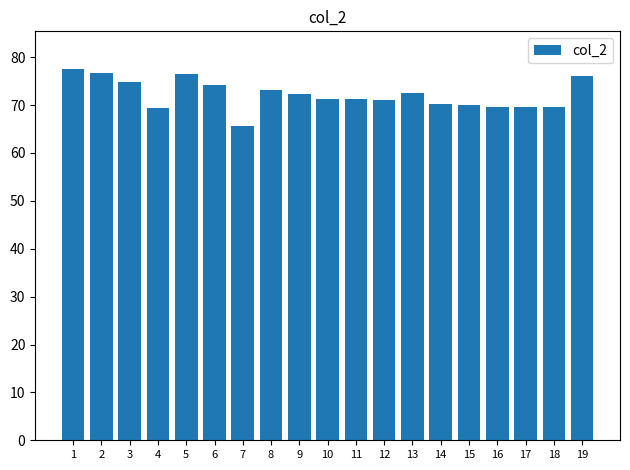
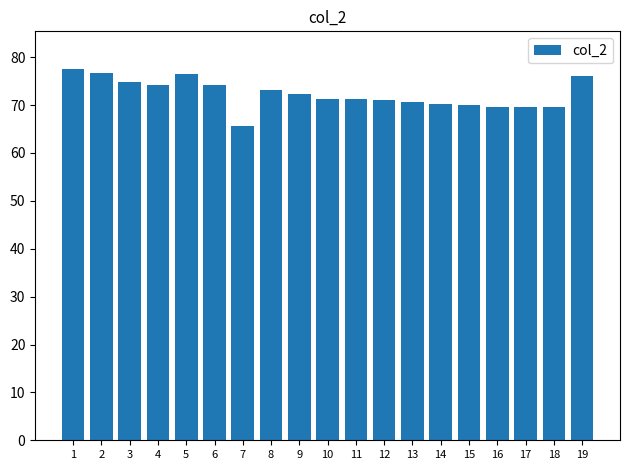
4: 69 -> 74
13: 72 -> 71
